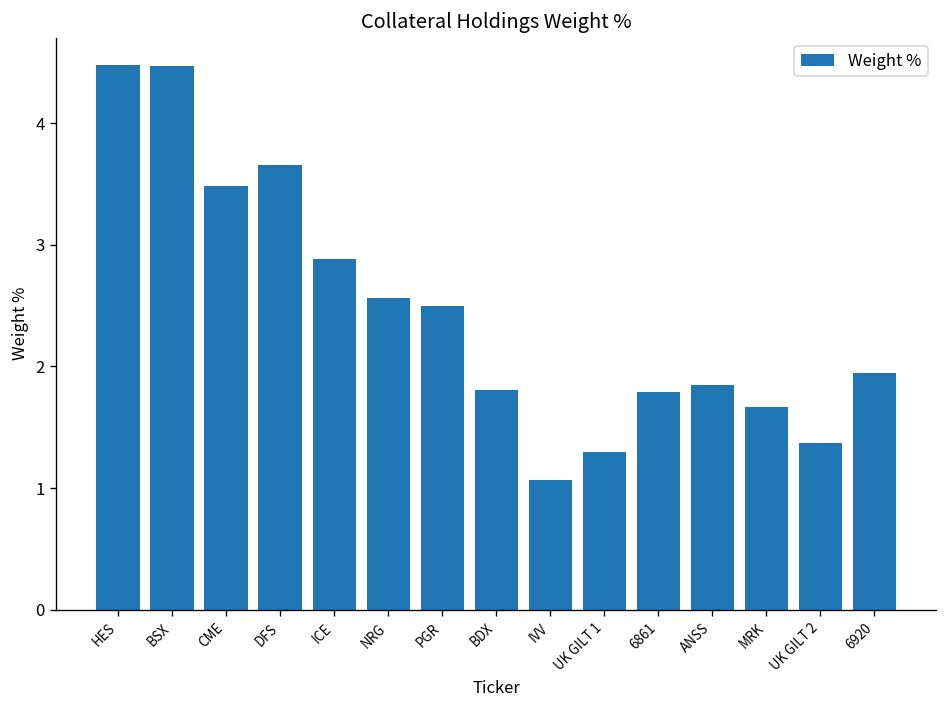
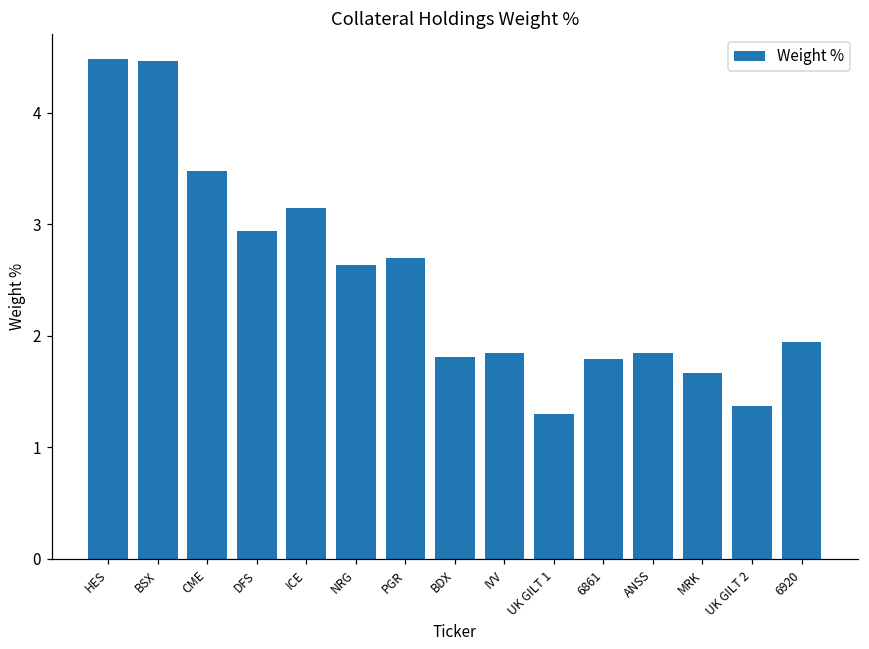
DFS: 3.66 -> 2.94
ICE: 2.88 -> 3.15
NRG: 2.56 -> 2.64
PGR: 2.5 -> 2.7
IVV: 1.07 -> 1.85
